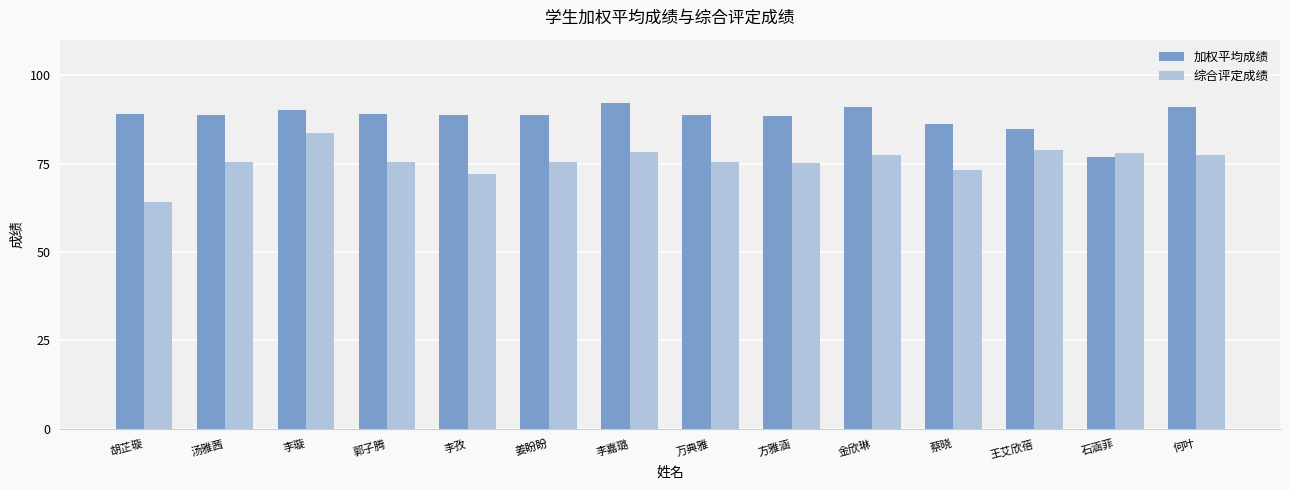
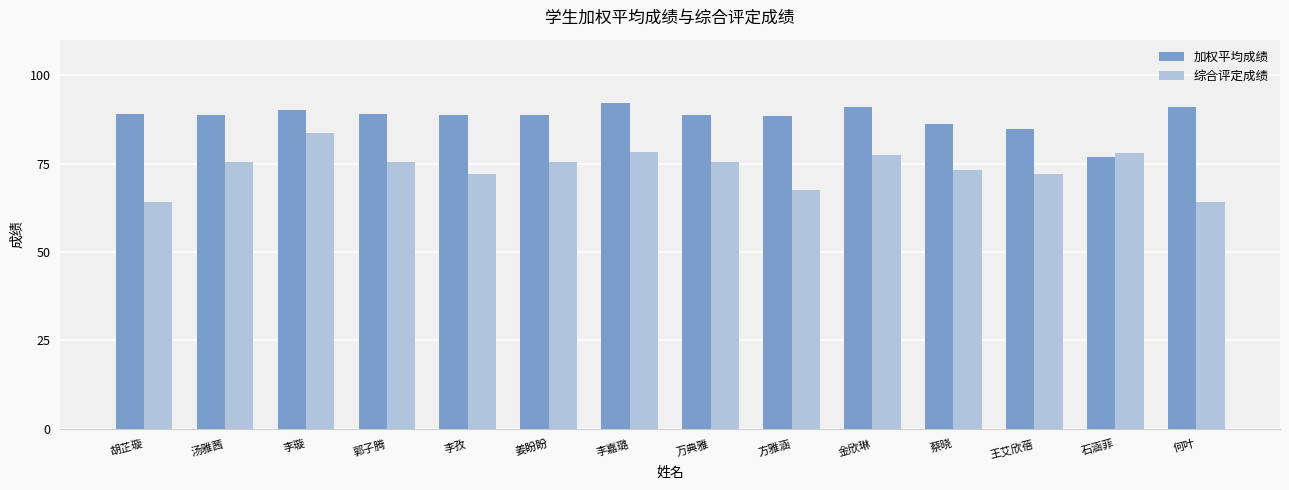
综合评定成绩, 方雅涵: 75 -> 68
综合评定成绩, 王艾欣蓓: 79 -> 72
综合评定成绩, 何叶: 77 -> 64
